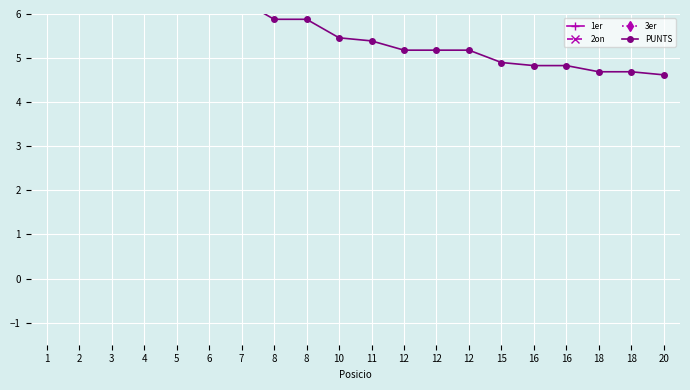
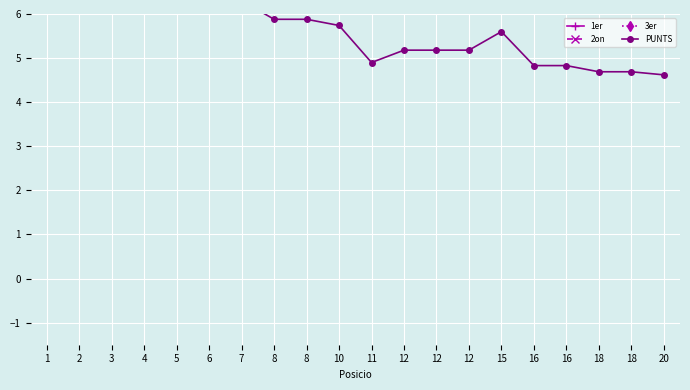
PUNTS, 10: 5.5 -> 5.7
PUNTS, 11: 5.4 -> 4.9
PUNTS, 15: 4.9 -> 5.6
